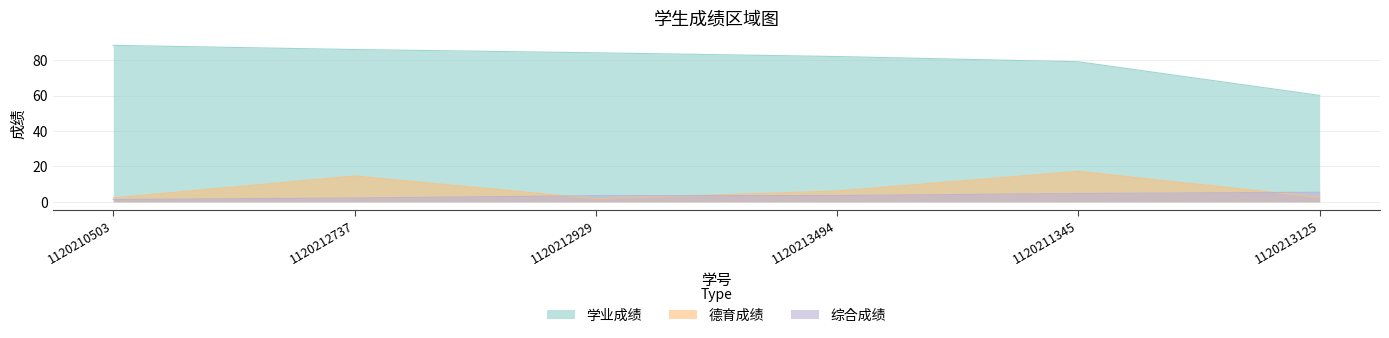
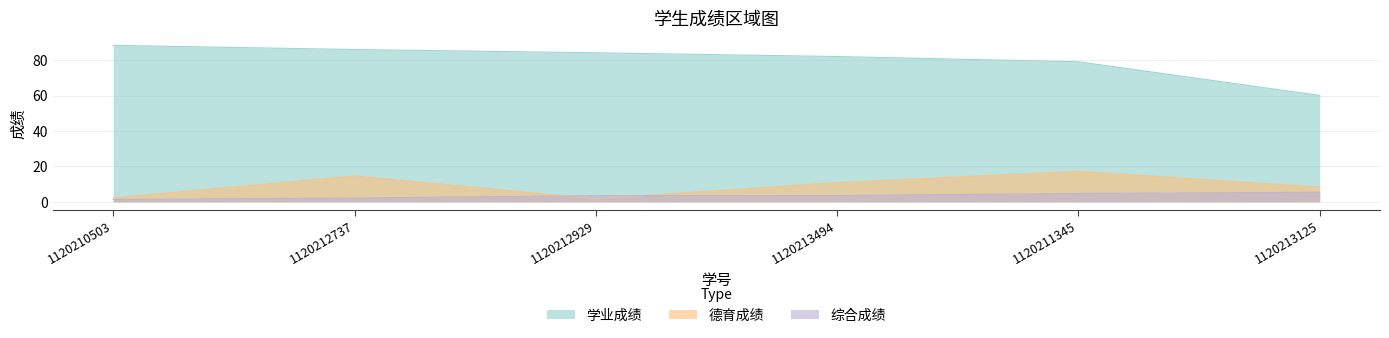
德育成绩, 1120213494: 6 -> 11
德育成绩, 1120213125: 3 -> 8
